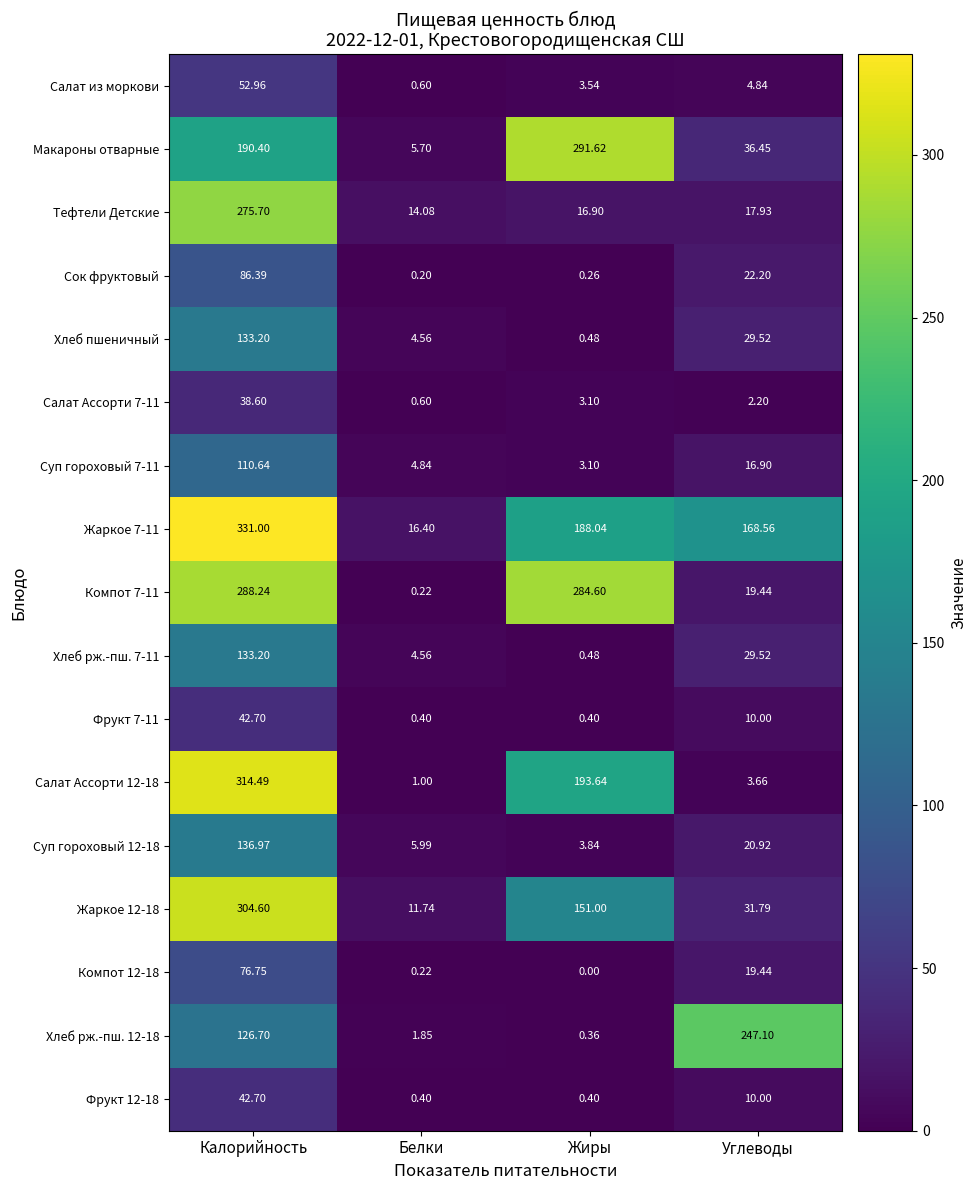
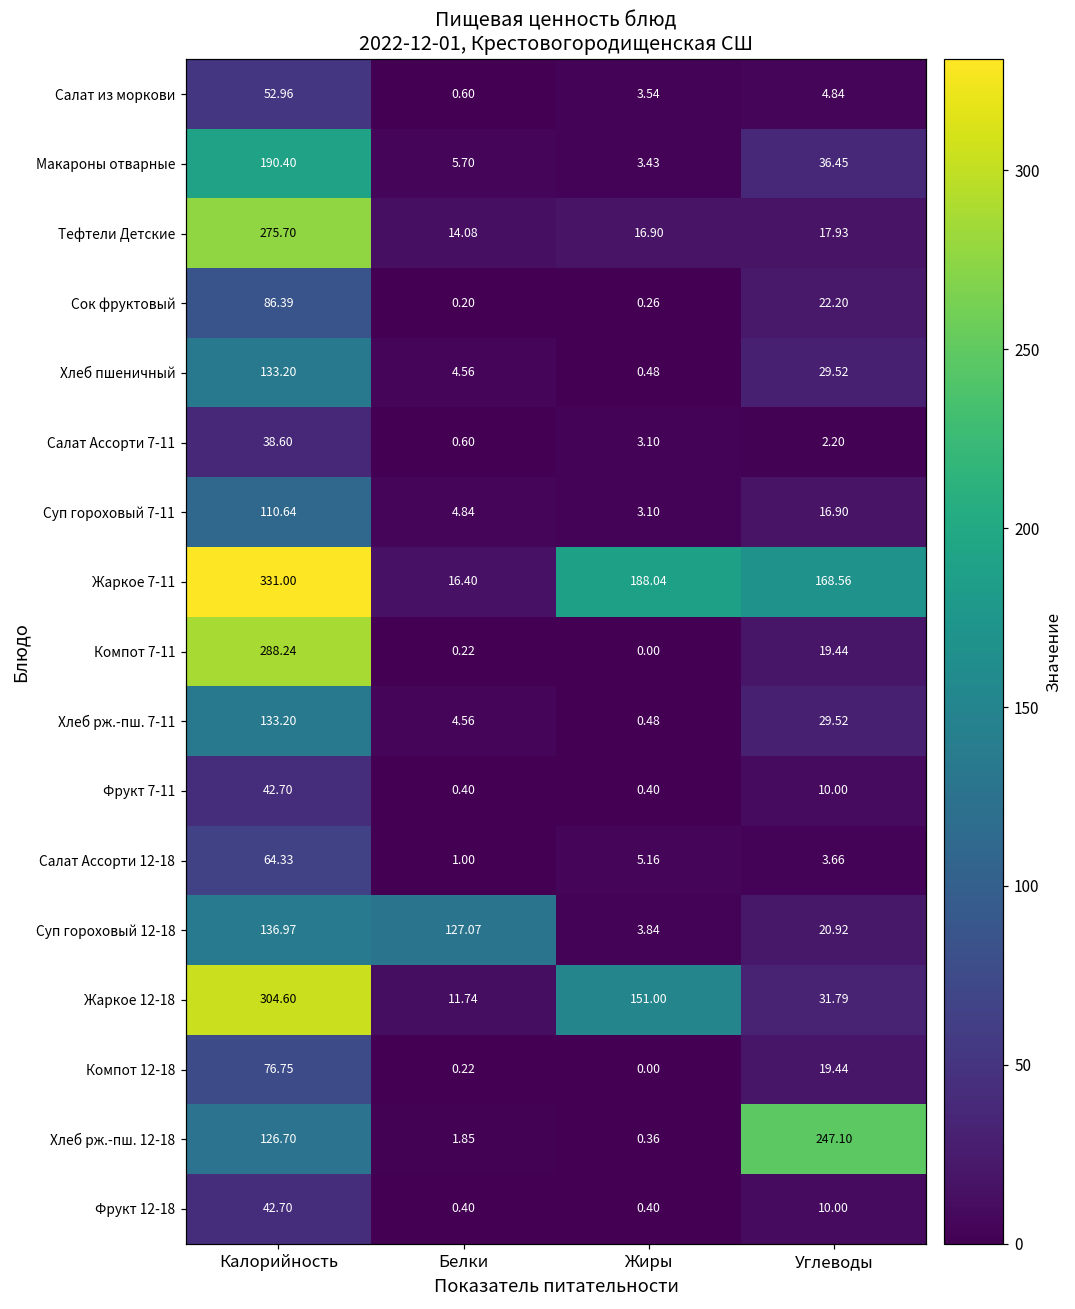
Макароны отварные, Жиры: 291.62 -> 3.43
Компот 7-11, Жиры: 284.60 -> 0.00
Салат Ассорти 12-18, Калорийность: 314.49 -> 64.33
Салат Ассорти 12-18, Жиры: 193.64 -> 5.16
Суп гороховый 12-18, Белки: 5.99 -> 127.07
